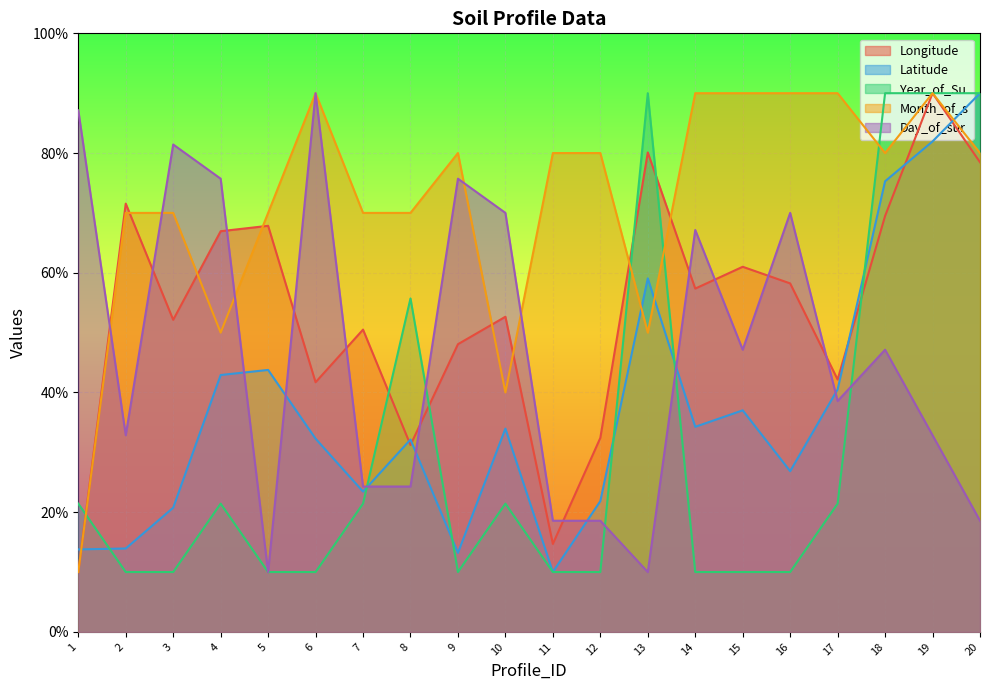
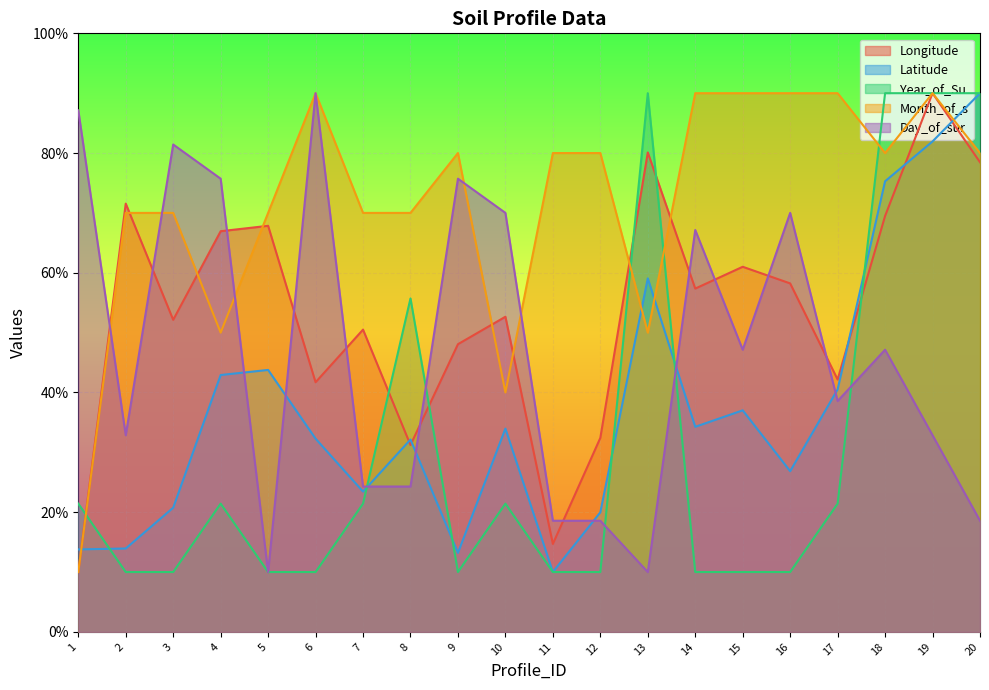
Latitude, 12: 22% -> 20%
